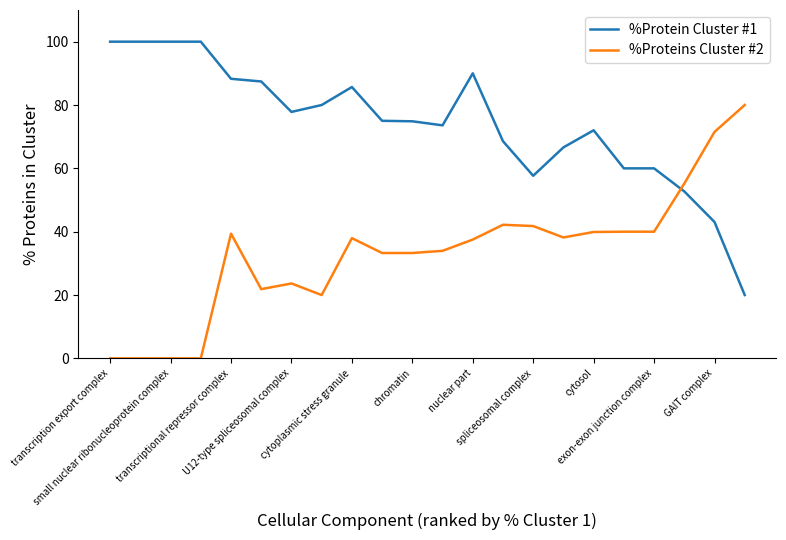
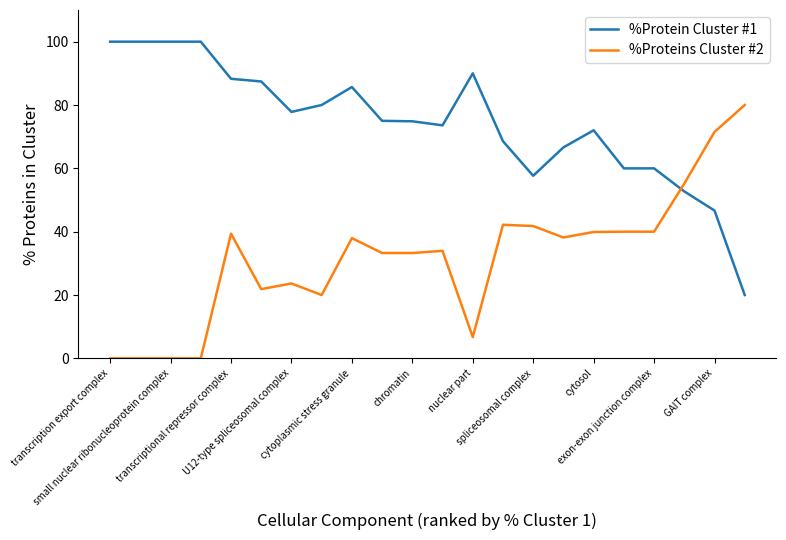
%Proteins Cluster #2, nuclear part: 38 -> 7
%Protein Cluster #1, GAIT complex: 43 -> 47
